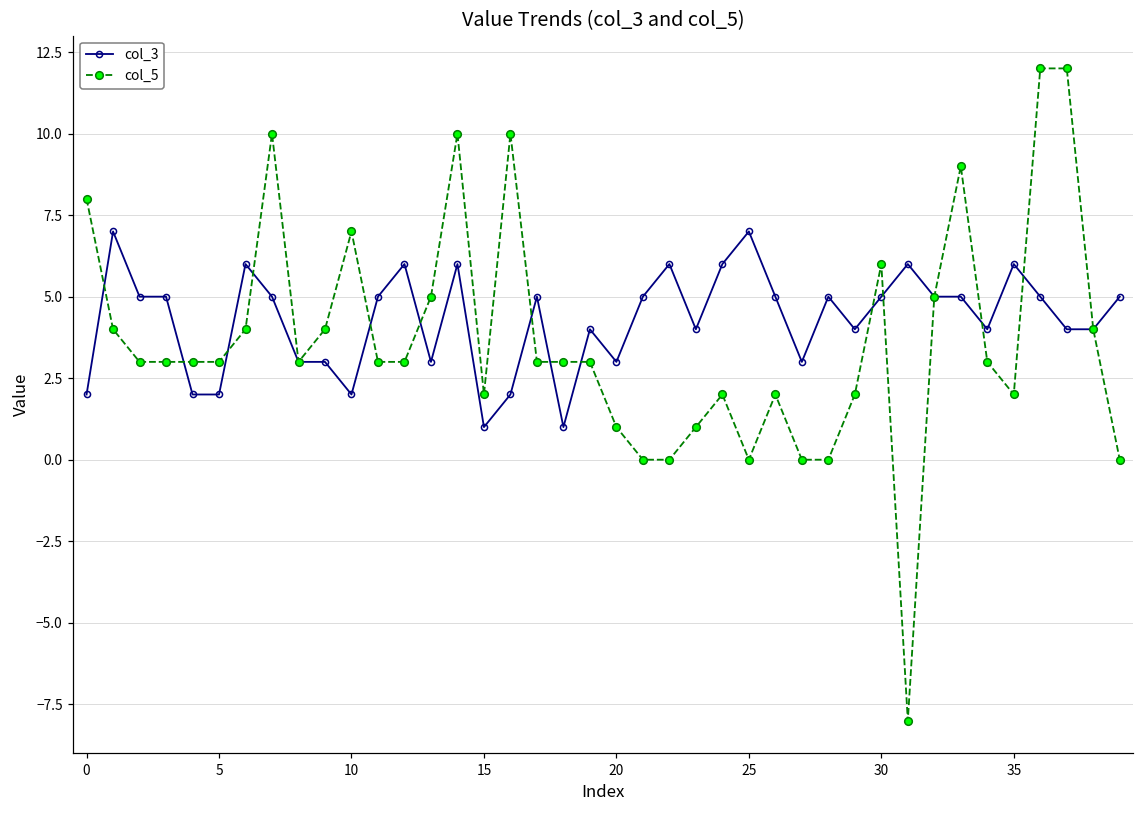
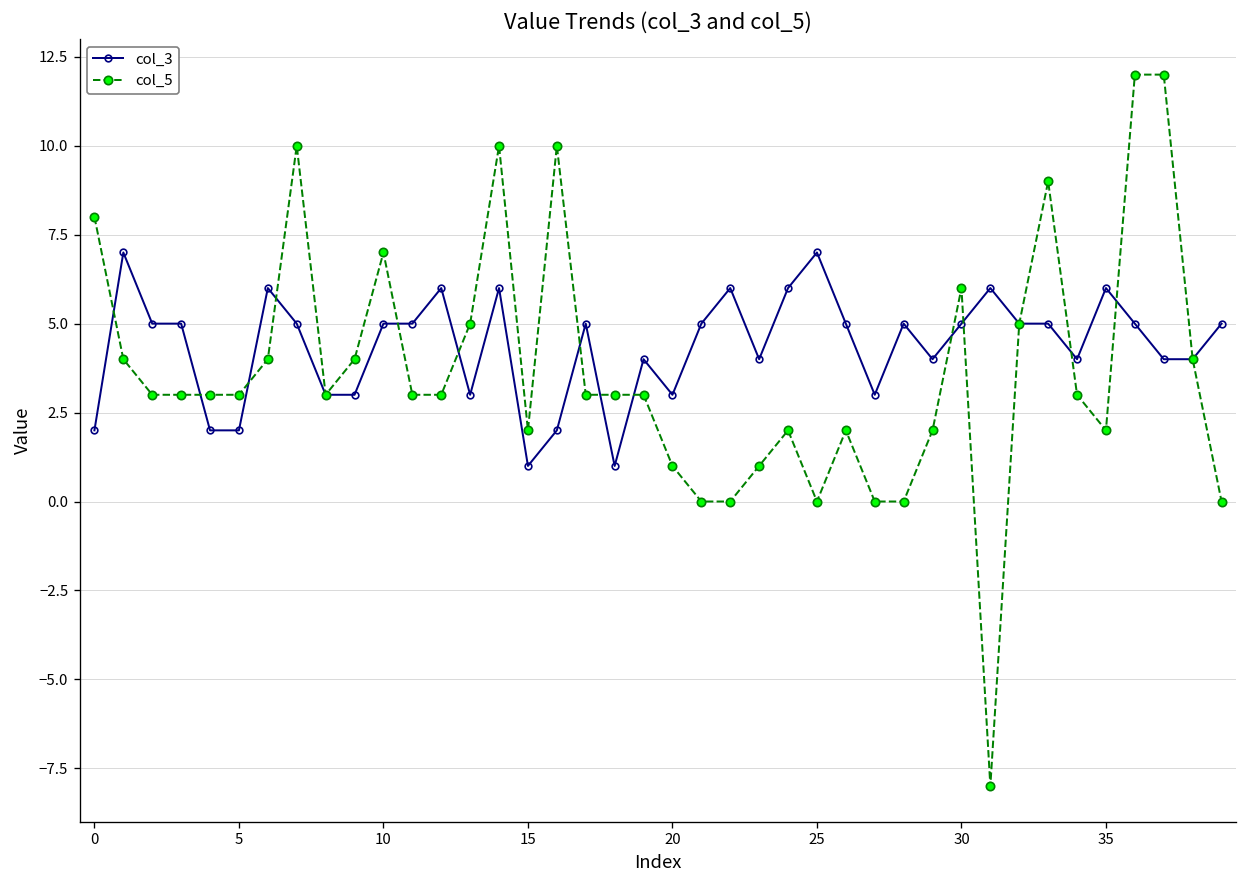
col_3, 10: 2 -> 5
